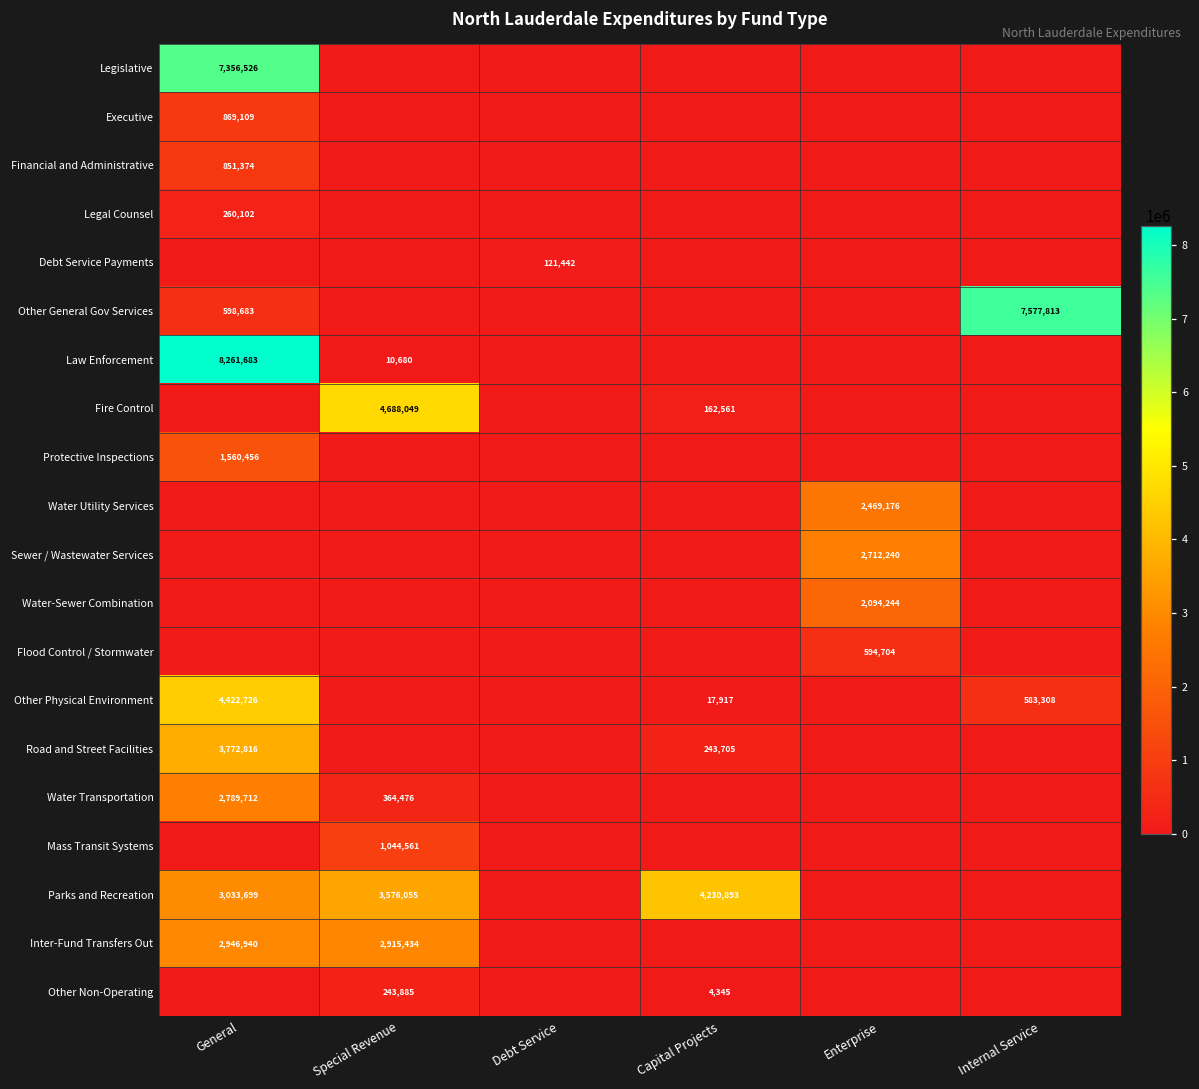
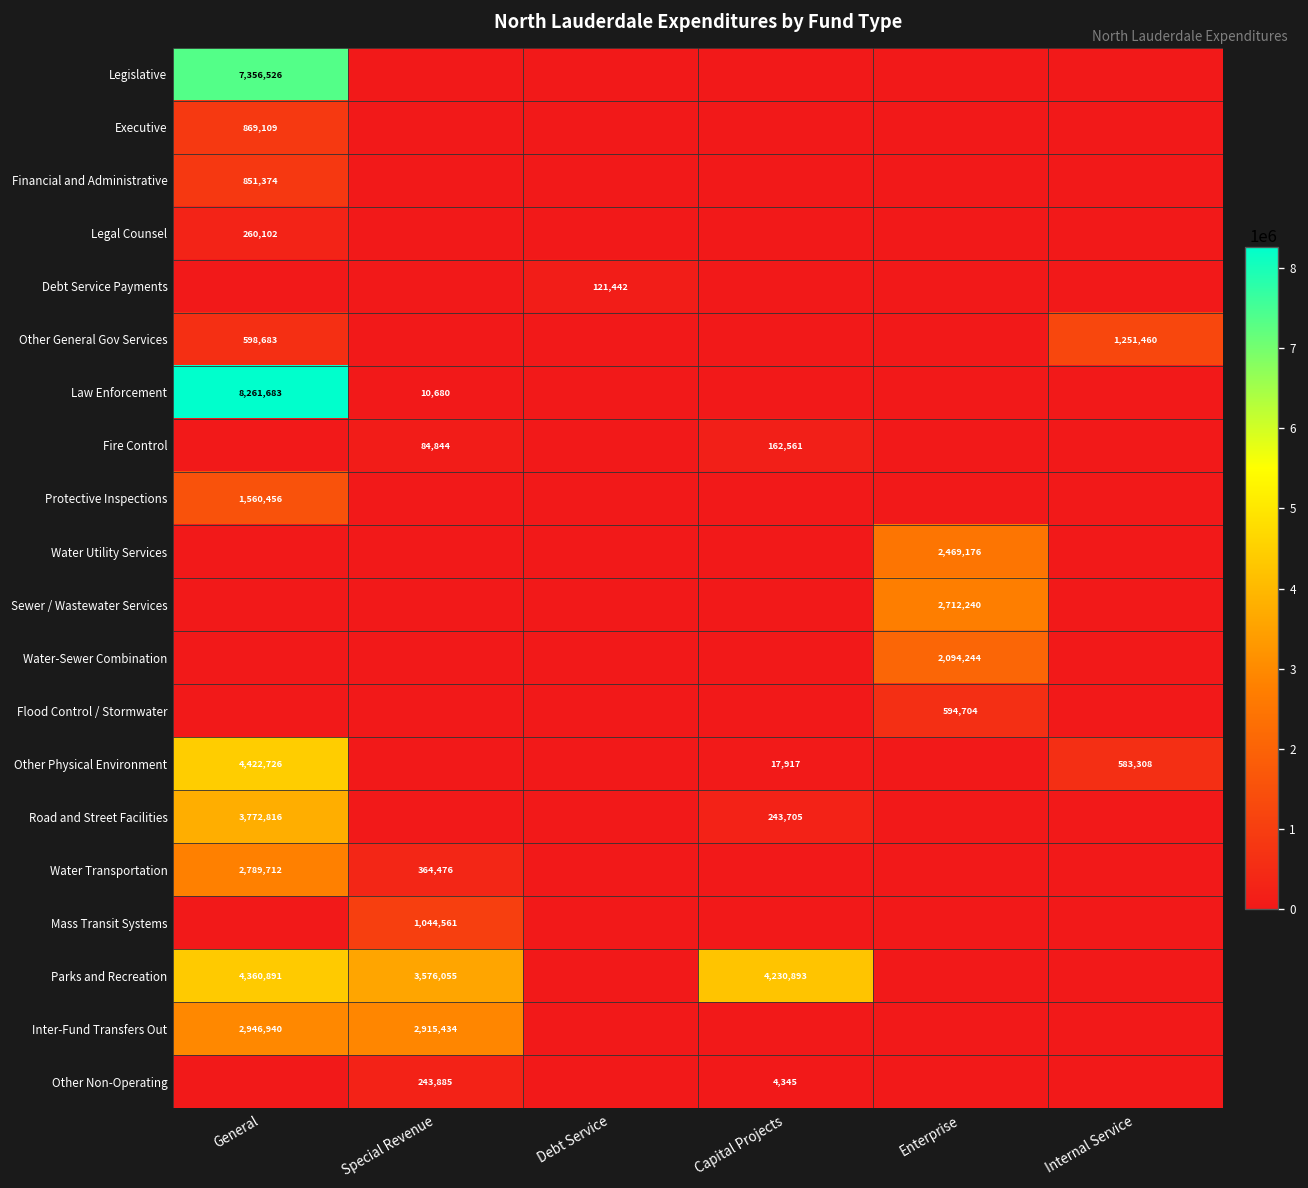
Other General Gov Services, Internal Service: 7,577,813 -> 1,251,460
Fire Control, Special Revenue: 4,688,049 -> 84,844
Parks and Recreation, General: 3,033,699 -> 4,360,891
